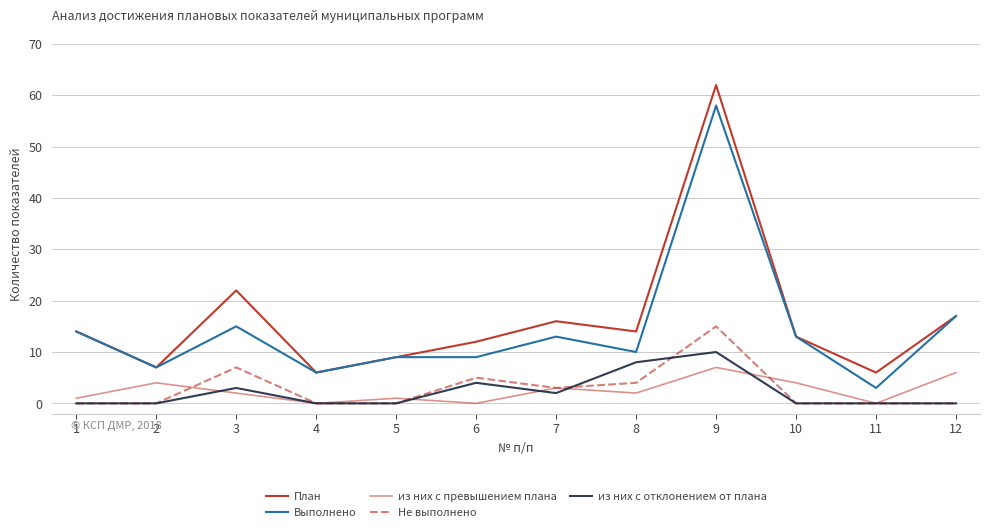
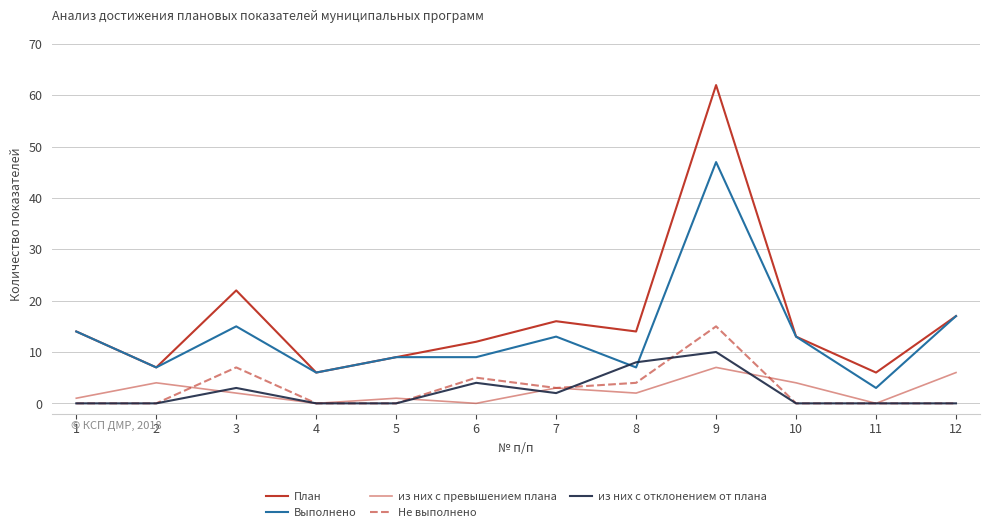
Выполнено, 8: 10 -> 7
Выполнено, 9: 58 -> 47
